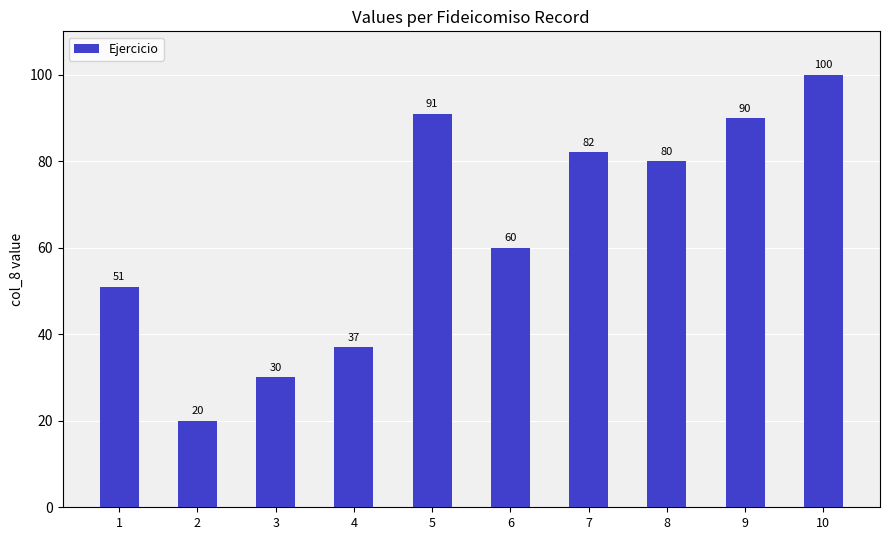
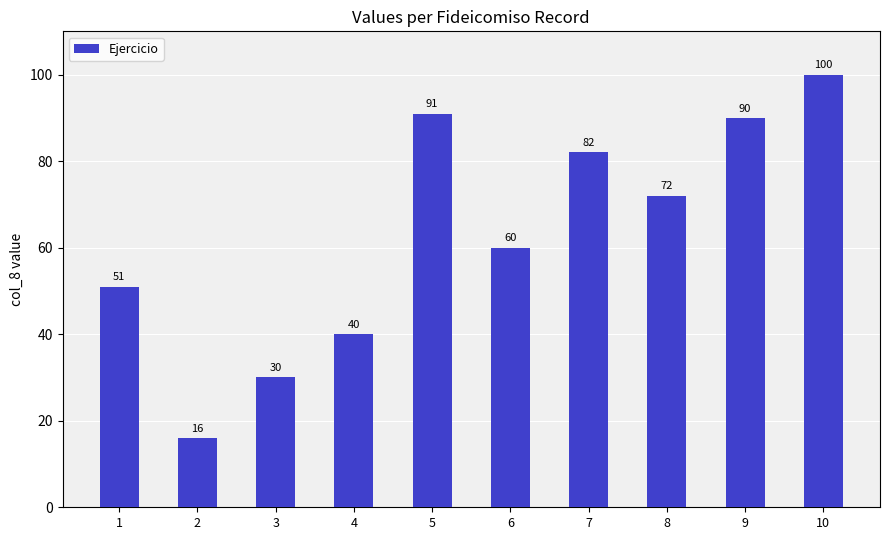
2: 20 -> 16
4: 37 -> 40
8: 80 -> 72
